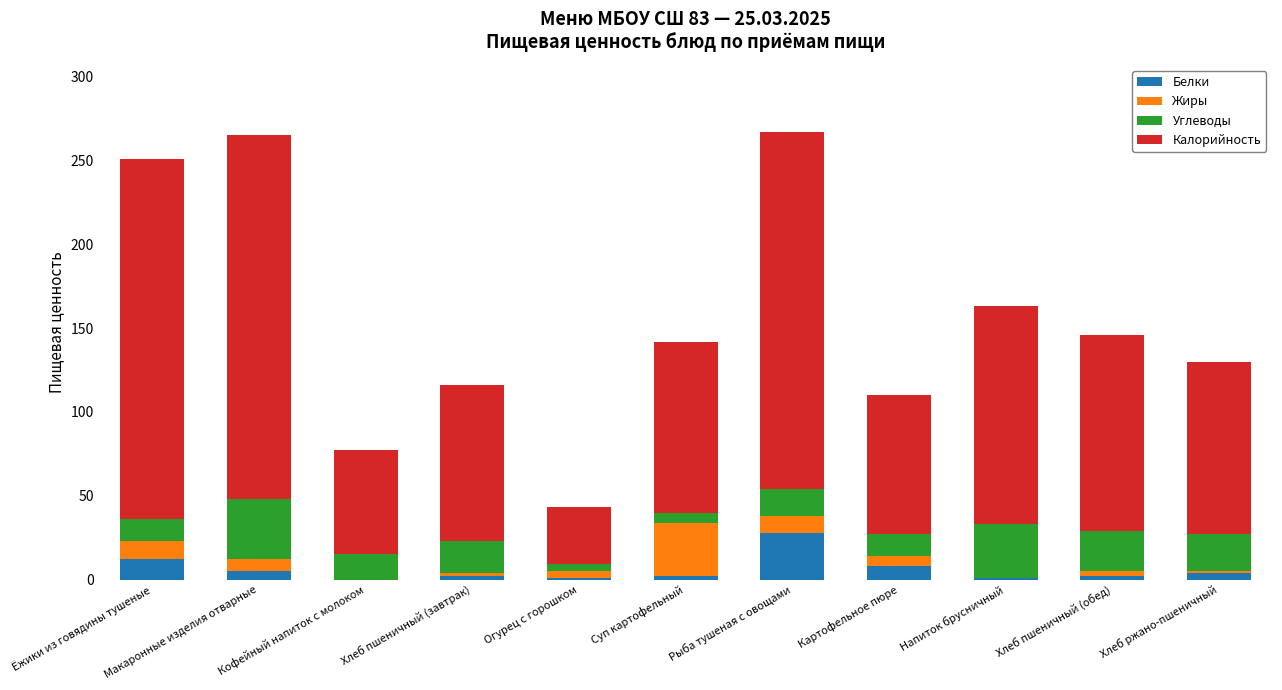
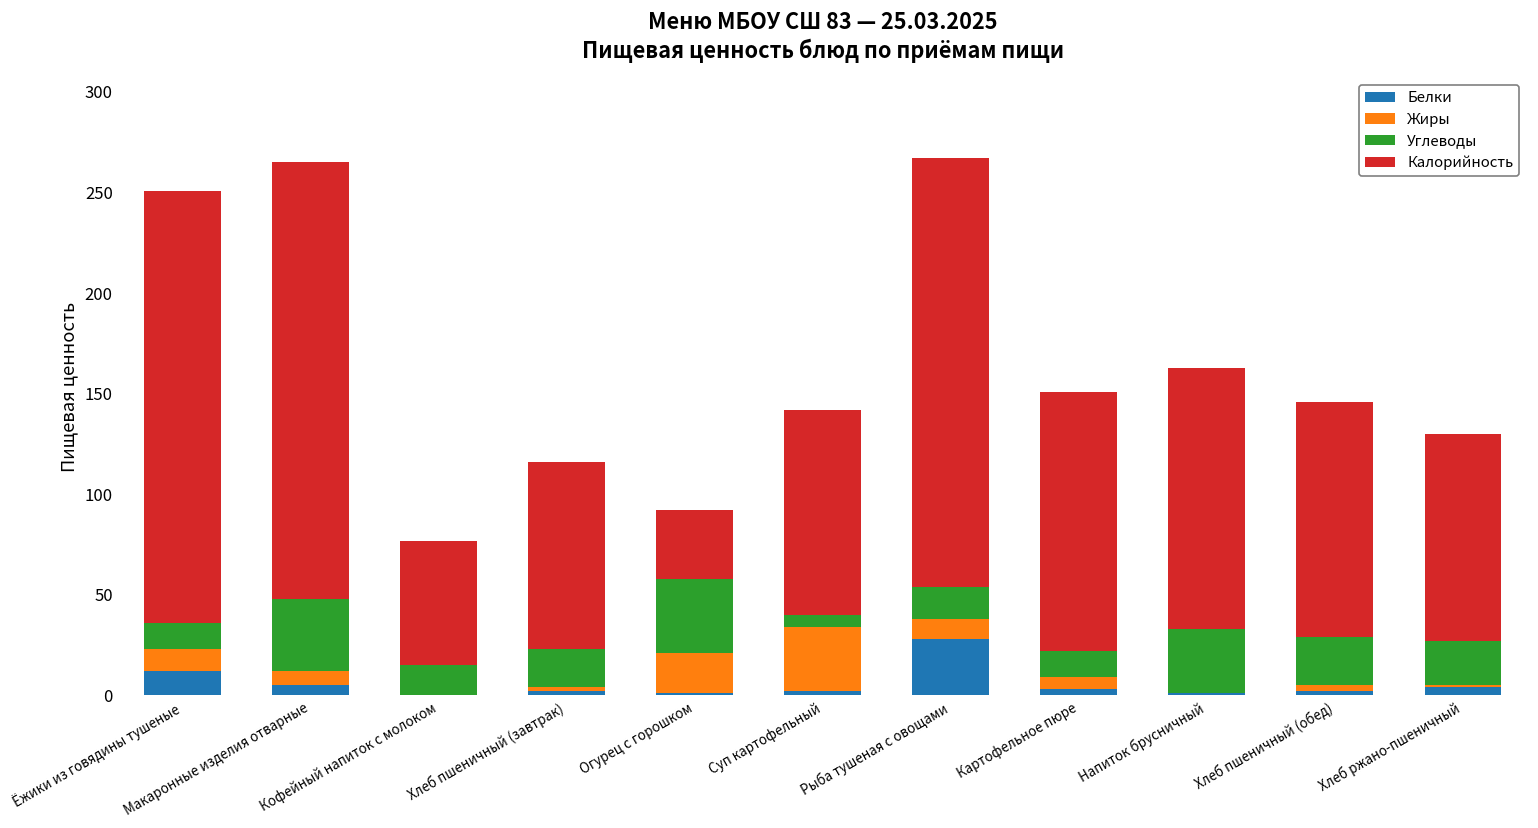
Жиры, Огурец с горошком: 4 -> 20
Углеводы, Огурец с горошком: 4 -> 37
Белки, Картофельное пюре: 8 -> 3
Калорийность, Картофельное пюре: 83 -> 129
